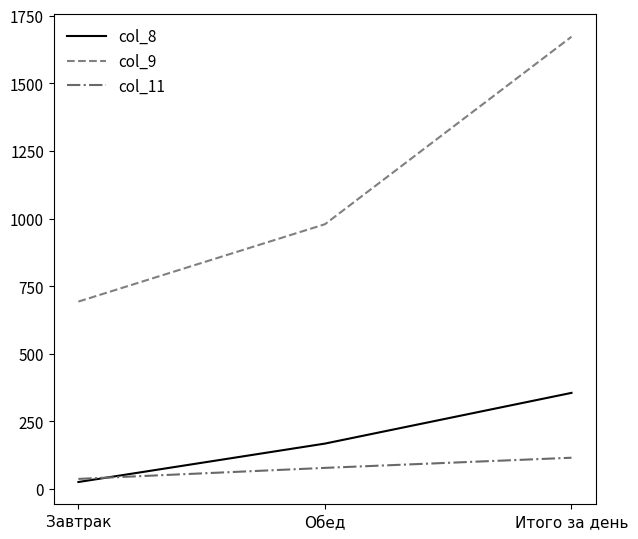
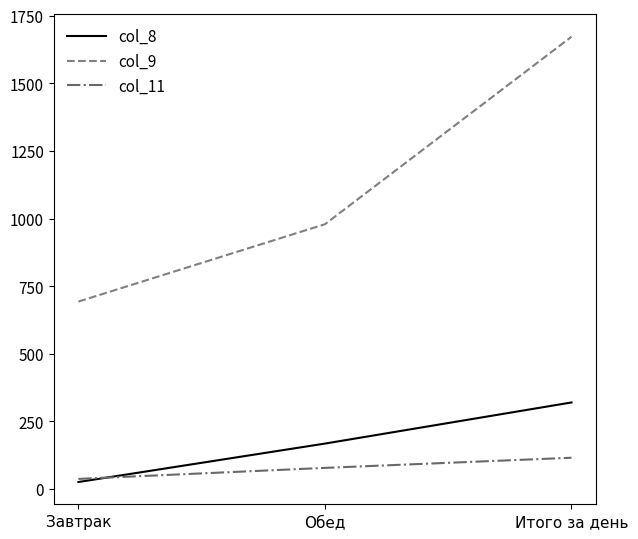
col_8, Итого за день: 360 -> 320
